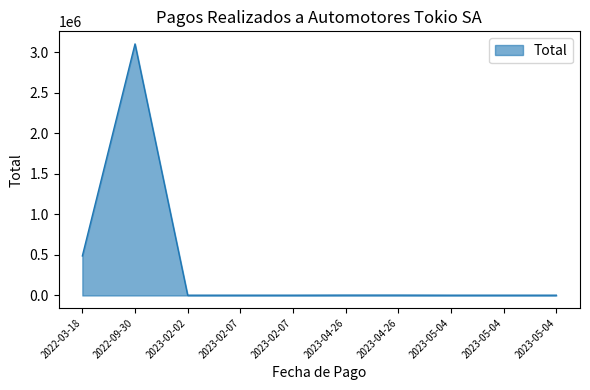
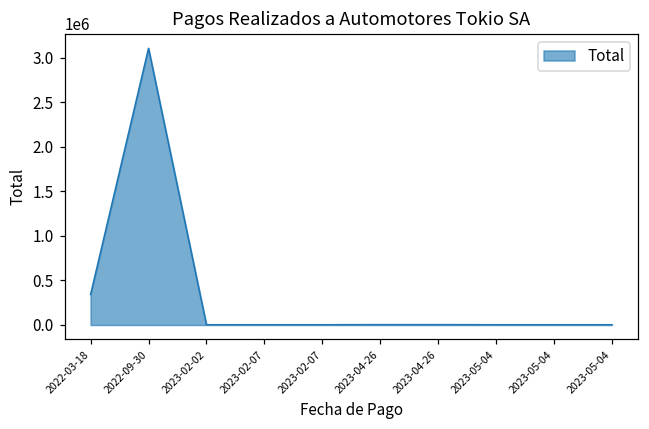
2022-03-18: 500000 -> 300000
